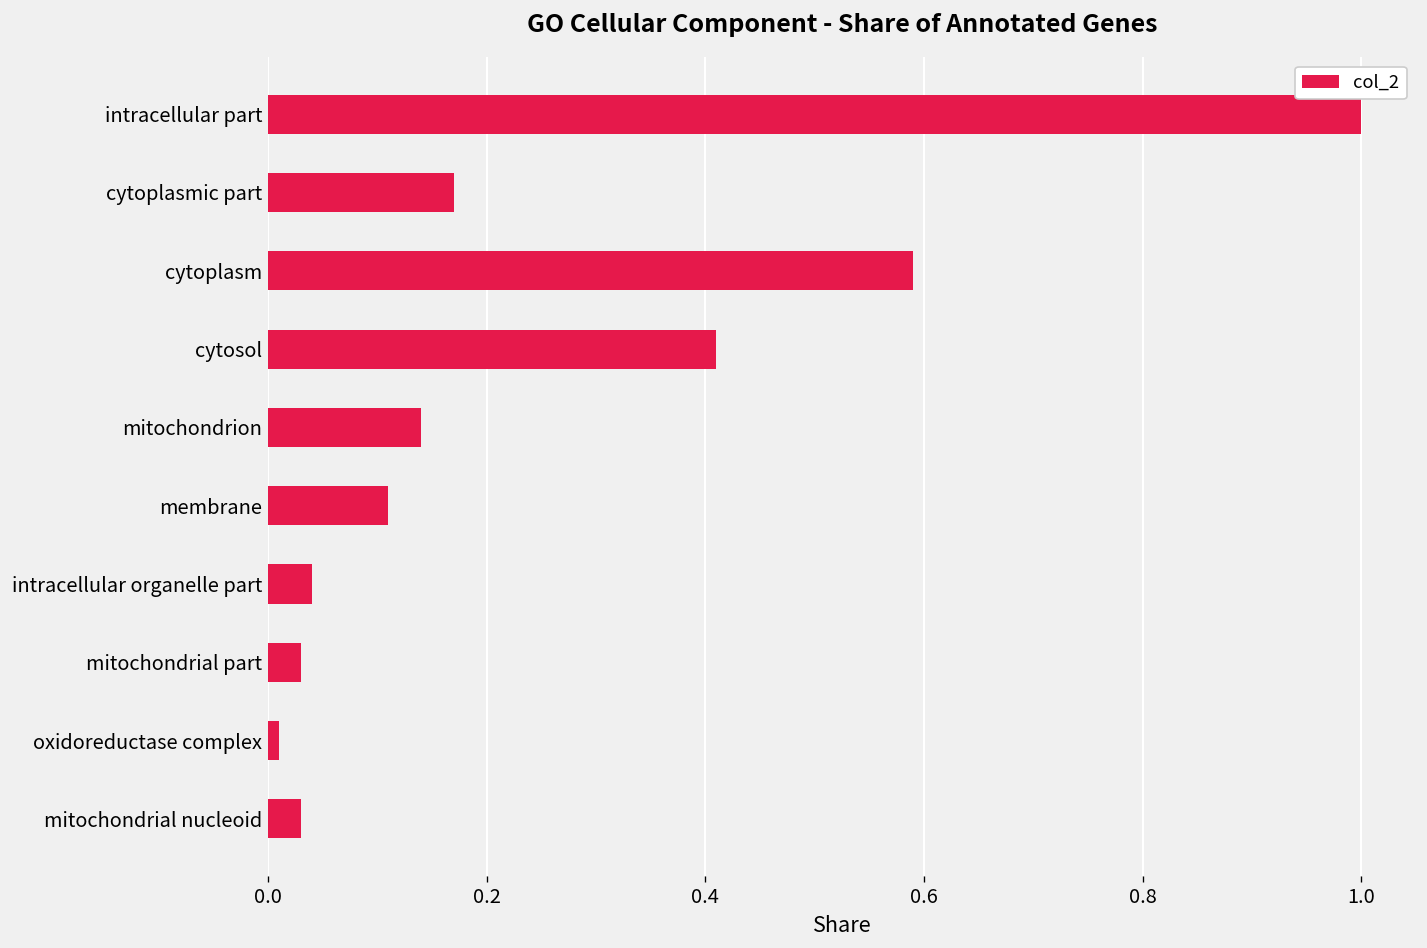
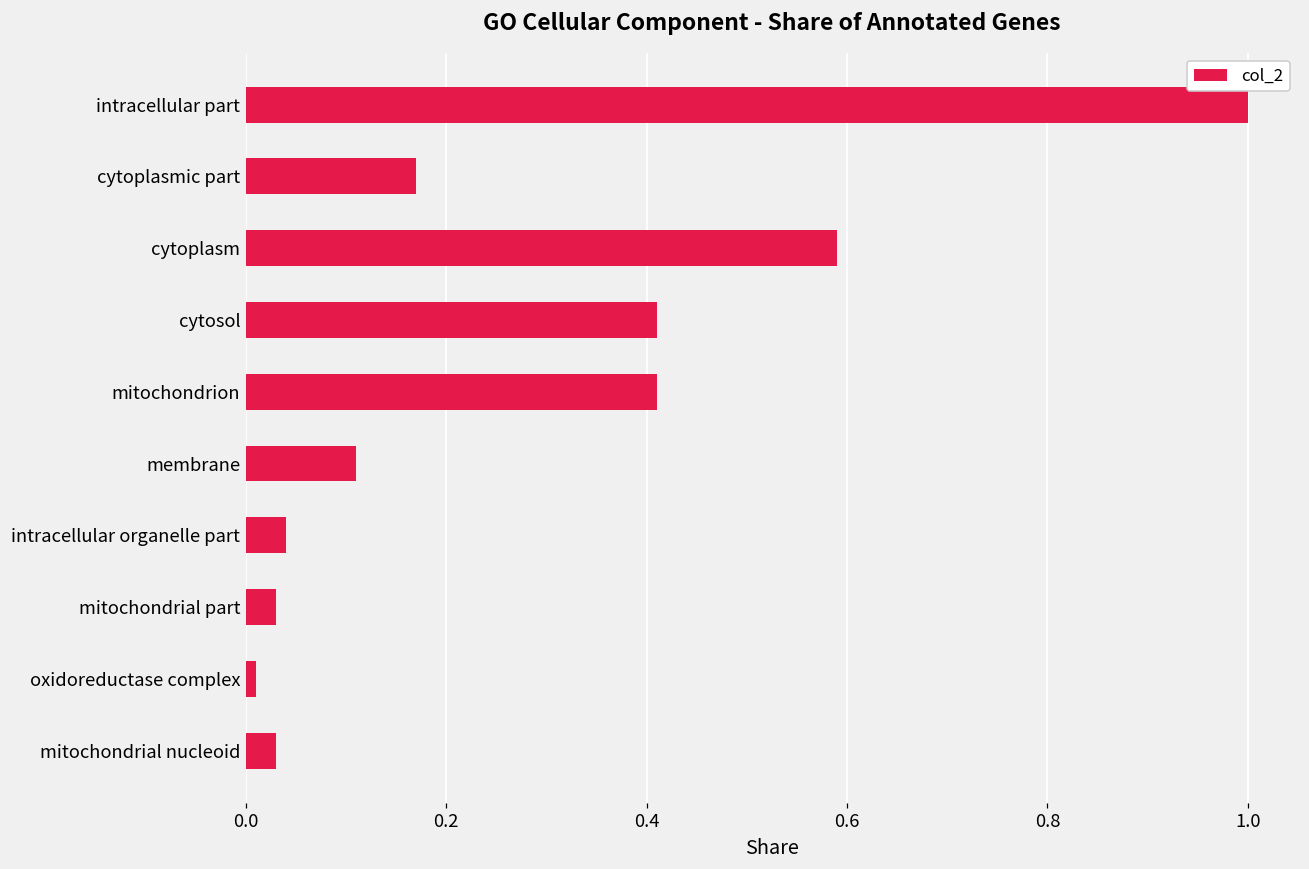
mitochondrion: 0.14 -> 0.41
